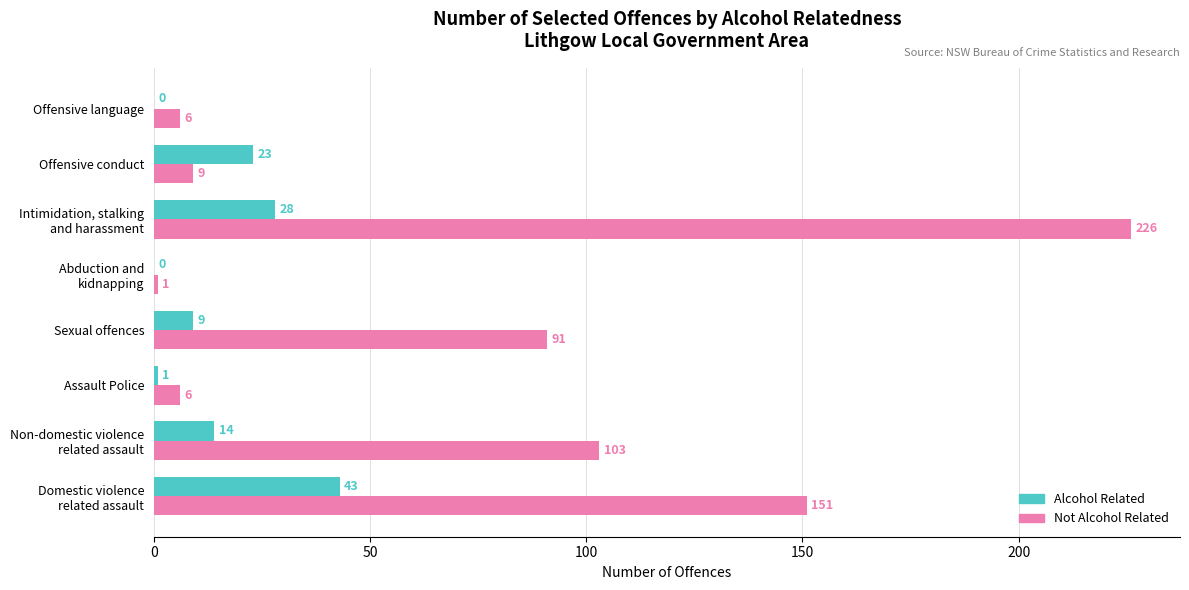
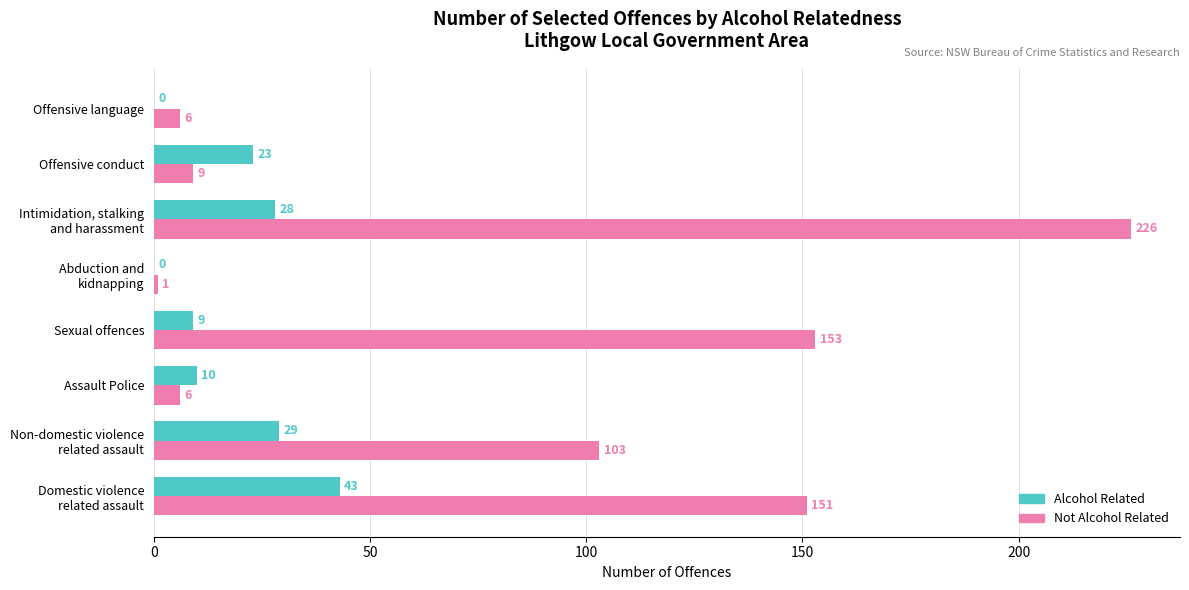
Not Alcohol Related, Sexual offences: 91 -> 153
Alcohol Related, Assault Police: 1 -> 10
Alcohol Related, Non-domestic violence related assault: 14 -> 29
